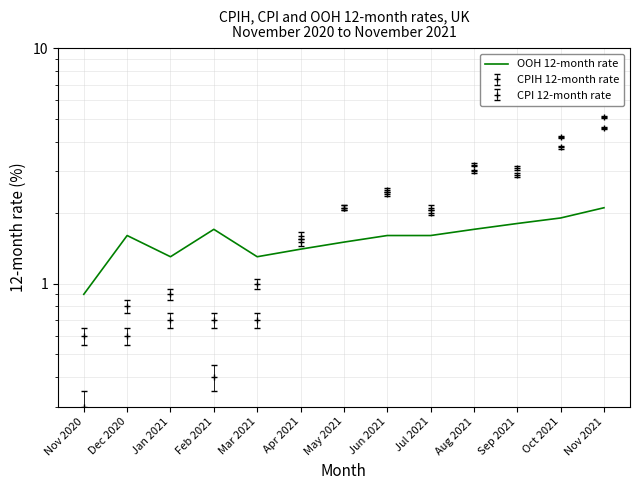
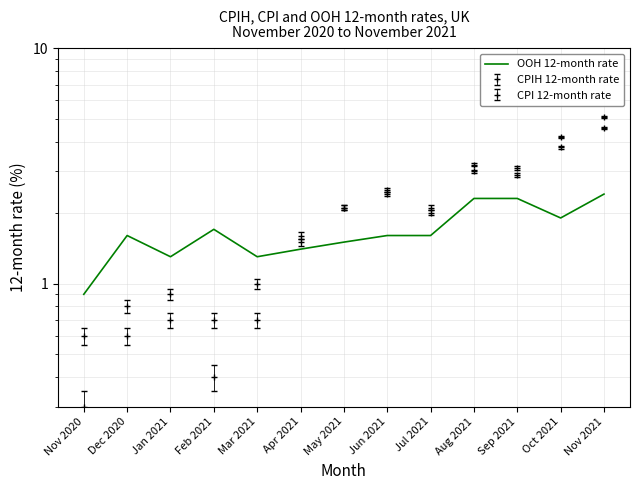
OOH 12-month rate, Aug 2021: 1.7 -> 2.3
OOH 12-month rate, Sep 2021: 1.8 -> 2.3
OOH 12-month rate, Nov 2021: 2.1 -> 2.4
